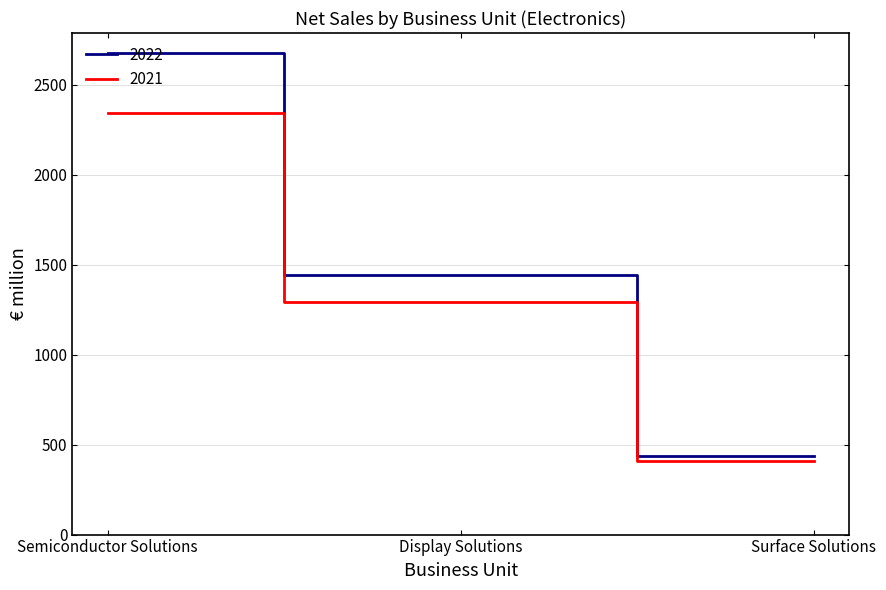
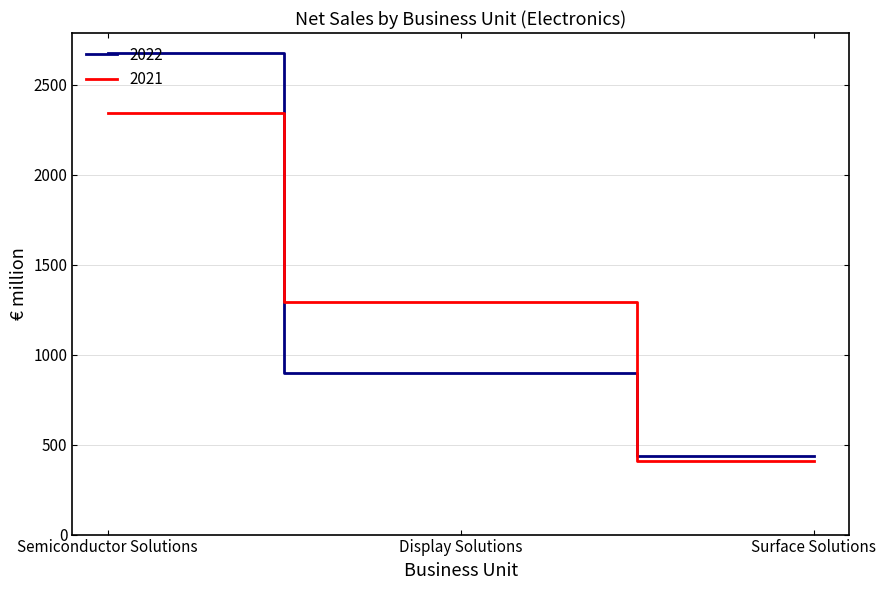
2022, Display Solutions: 1450 -> 900
